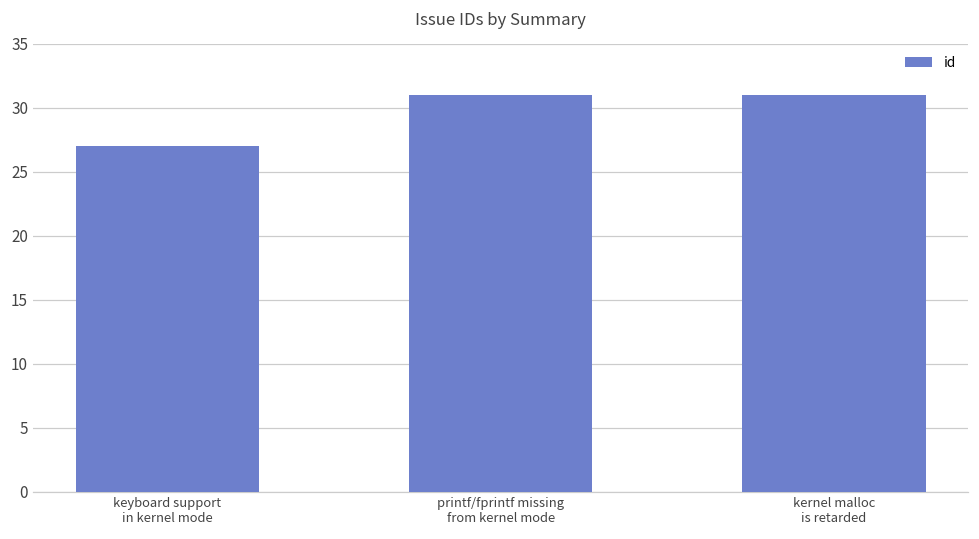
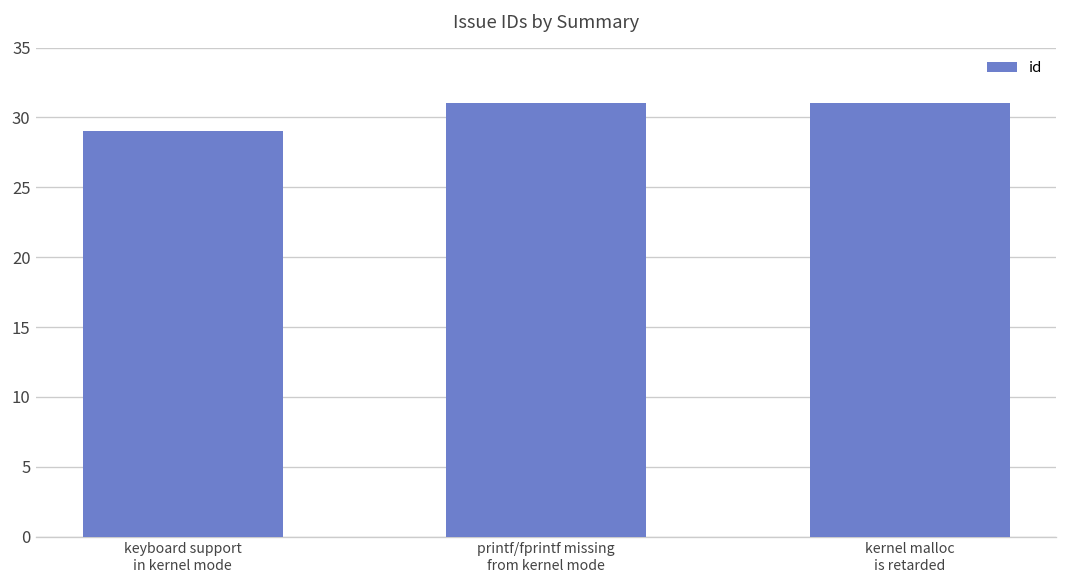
keyboard support in kernel mode: 27 -> 29
